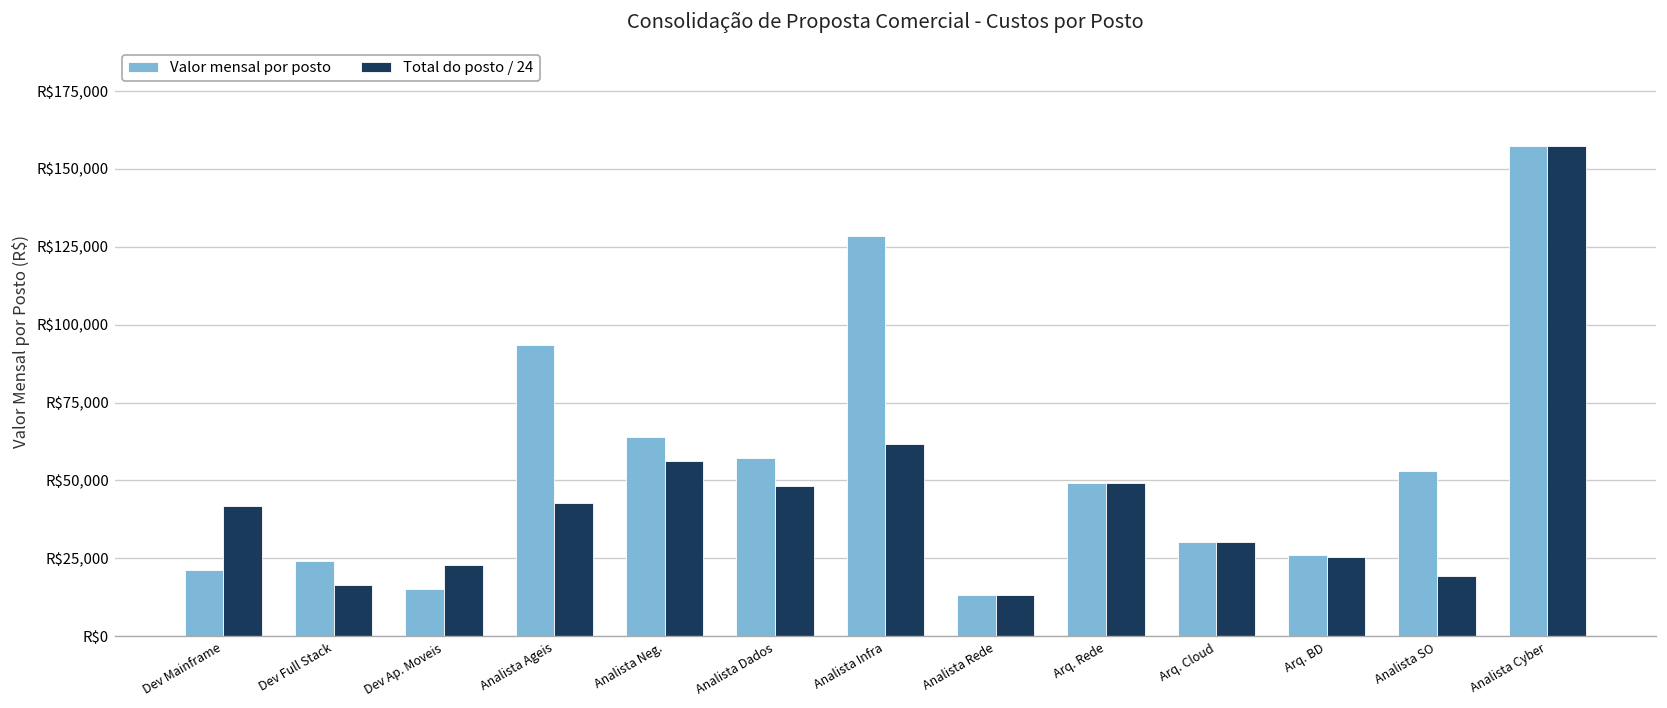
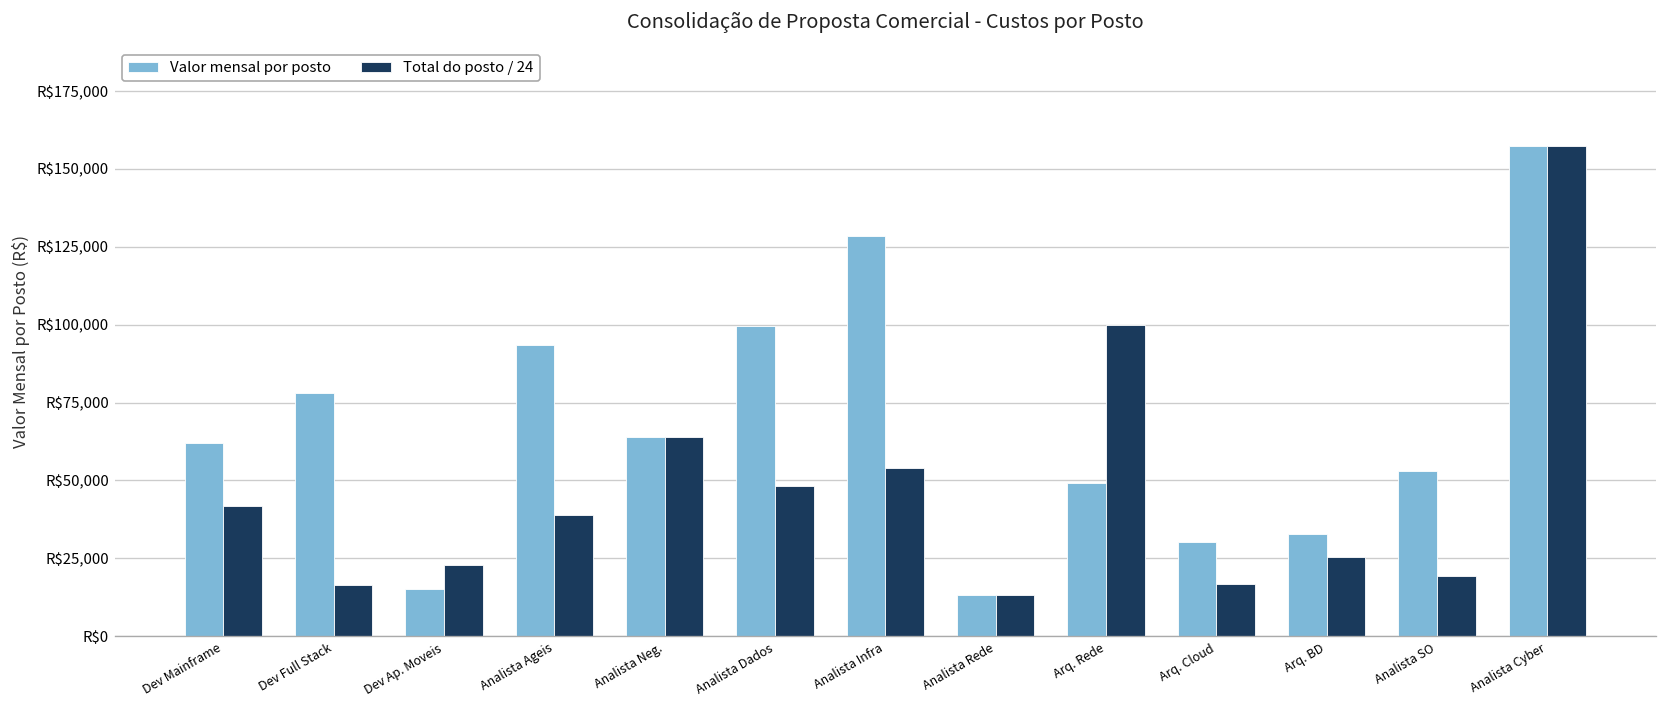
Valor mensal por posto, Dev Mainframe: R$21,000 -> R$62,000
Valor mensal por posto, Dev Full Stack: R$24,000 -> R$78,000
Total do posto / 24, Analista Ageis: R$43,000 -> R$39,000
Total do posto / 24, Analista Neg.: R$56,000 -> R$64,000
Valor mensal por posto, Analista Dados: R$57,000 -> R$99,000
Total do posto / 24, Analista Infra: R$62,000 -> R$54,000
Total do posto / 24, Arq. Rede: R$49,000 -> R$100,000
Total do posto / 24, Arq. Cloud: R$30,000 -> R$17,000
Valor mensal por posto, Arq. BD: R$26,000 -> R$33,000
